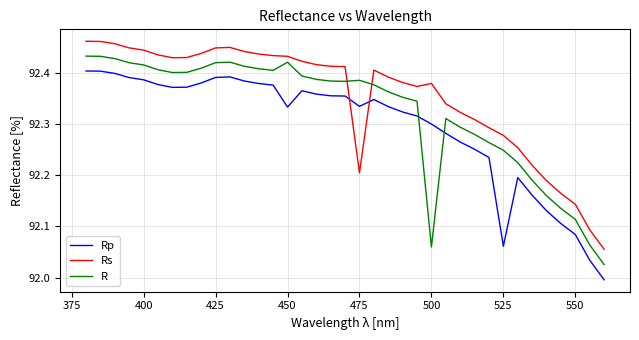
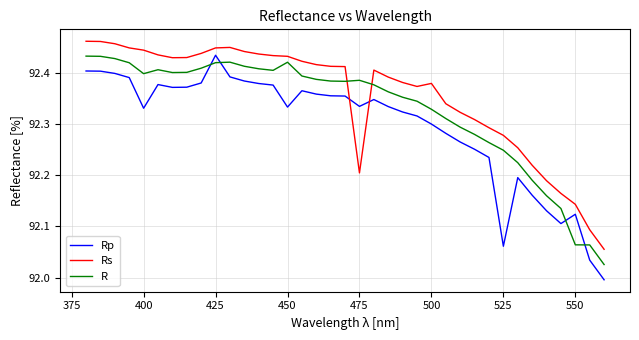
Rp, 400: 92.39 -> 92.33
R, 400: 92.41 -> 92.40
Rp, 425: 92.39 -> 92.43
R, 500: 92.06 -> 92.33
Rp, 550: 92.08 -> 92.12
R, 550: 92.11 -> 92.06
